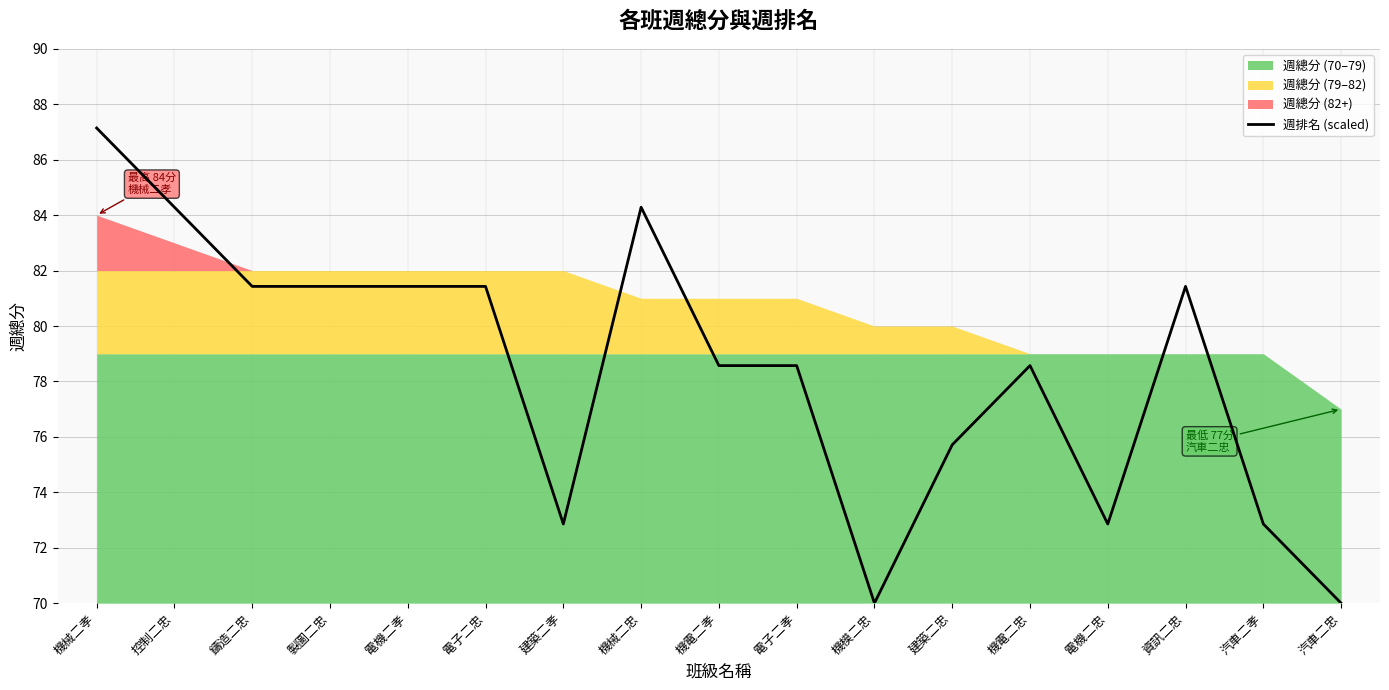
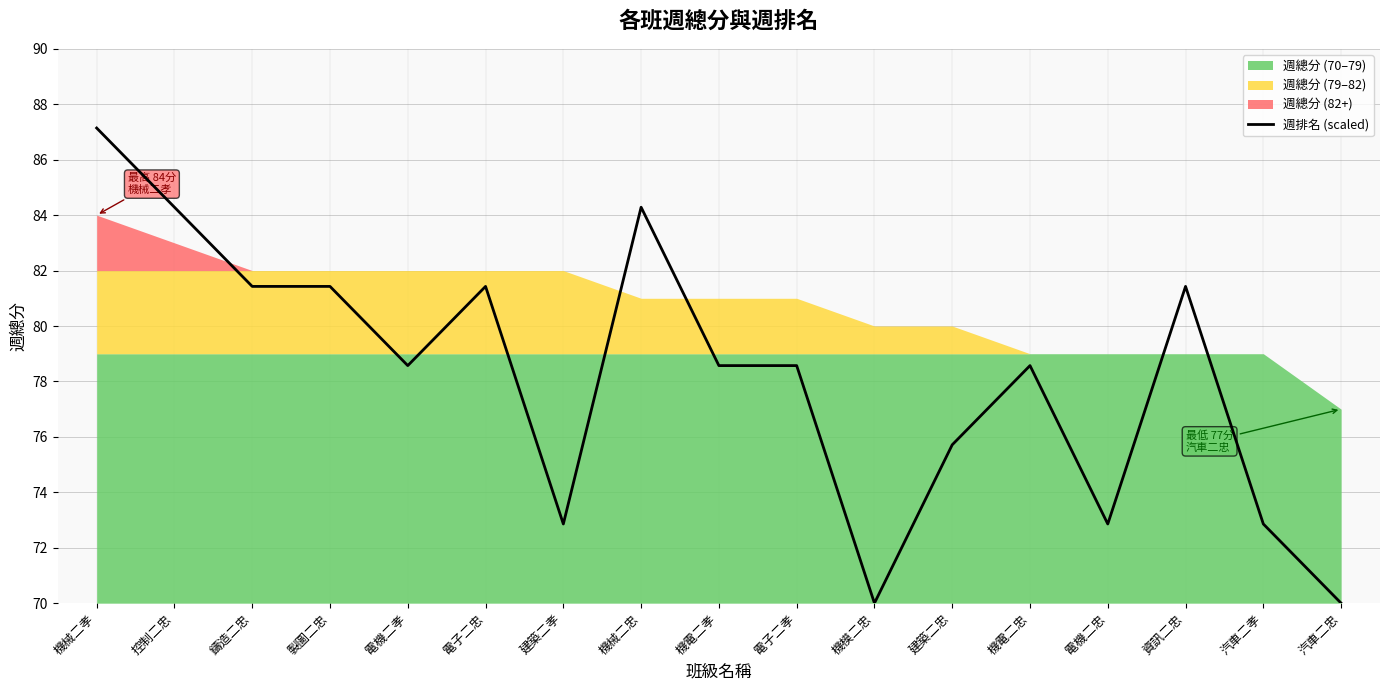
週排名 (scaled), 電機二孝: 81.4 -> 78.6
